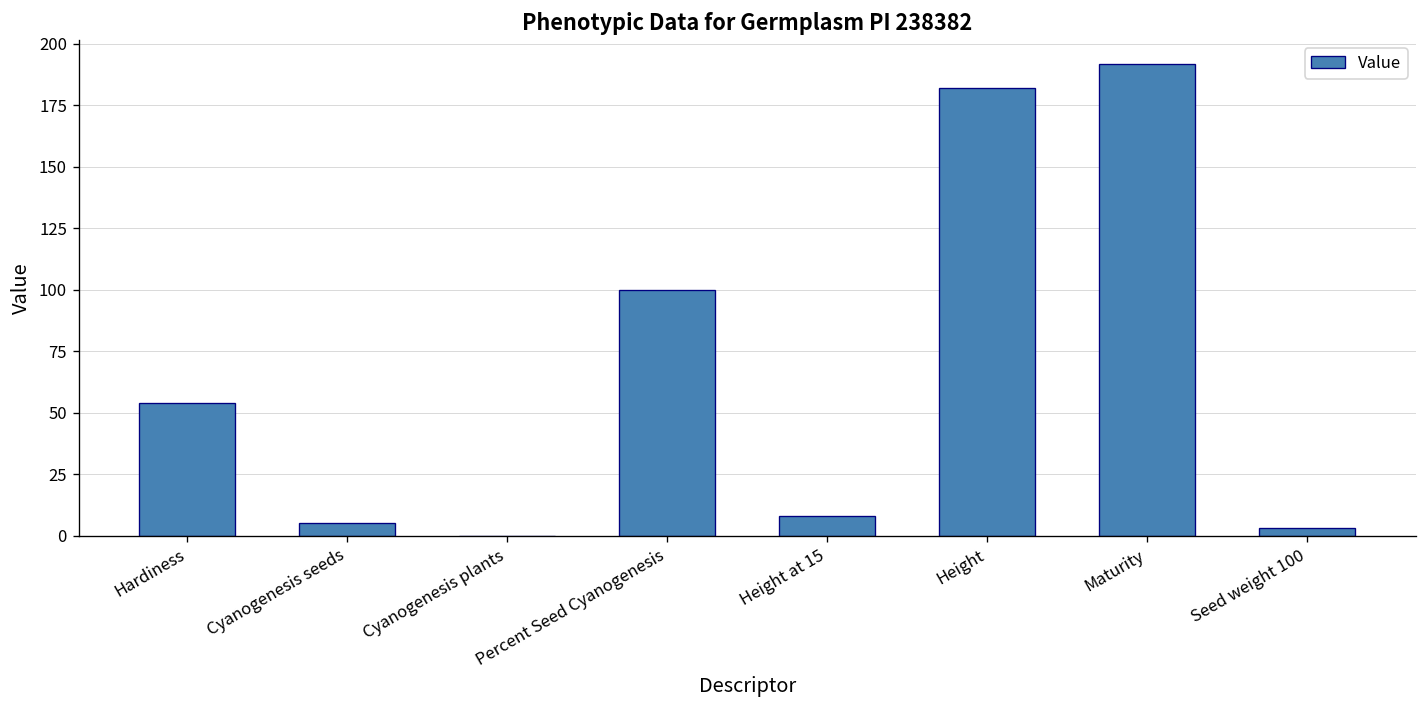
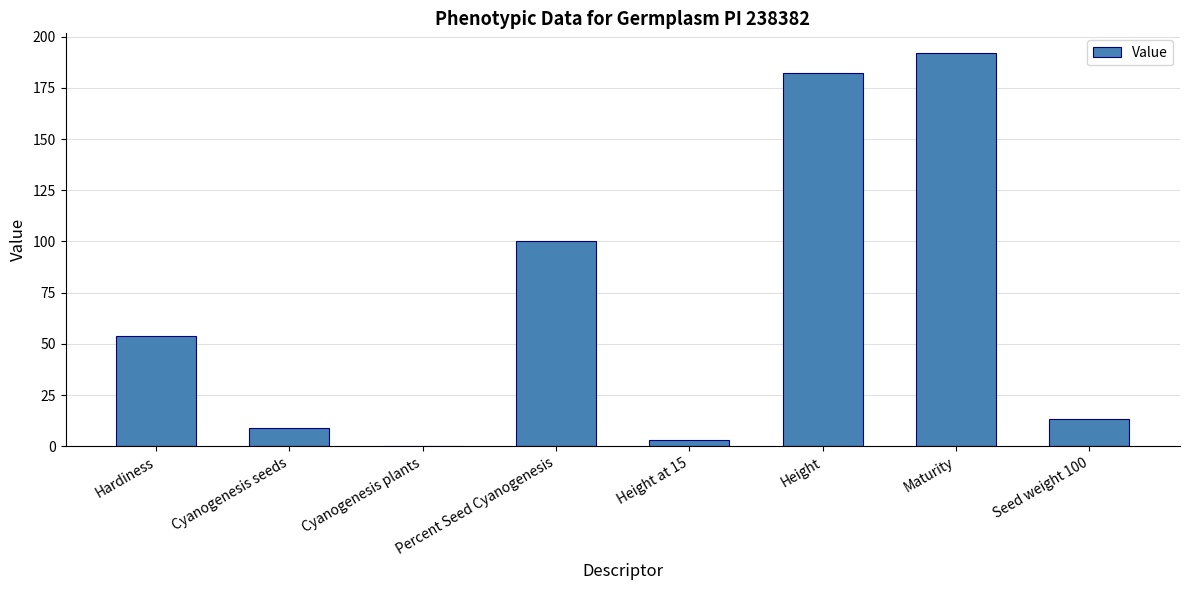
Cyanogenesis seeds: 5 -> 9
Height at 15: 8 -> 3
Seed weight 100: 3 -> 13
